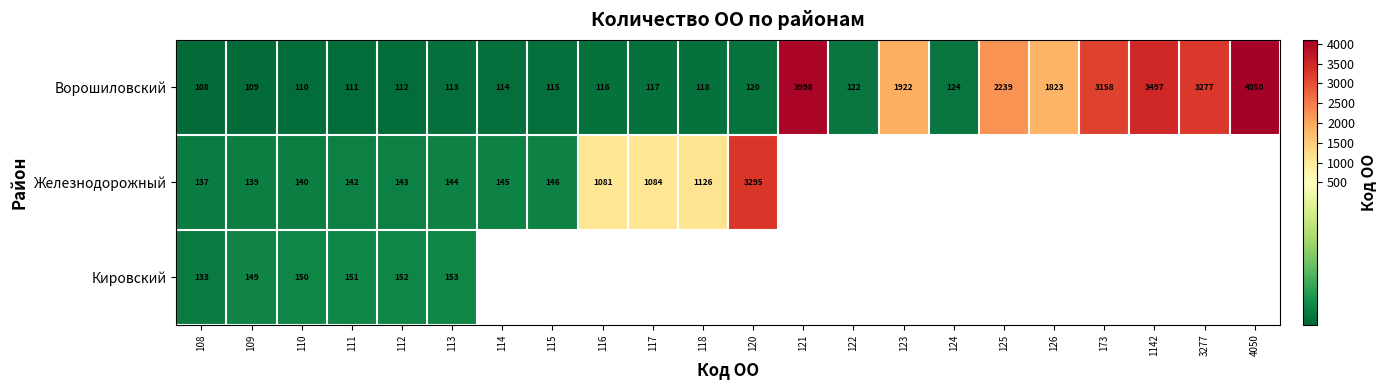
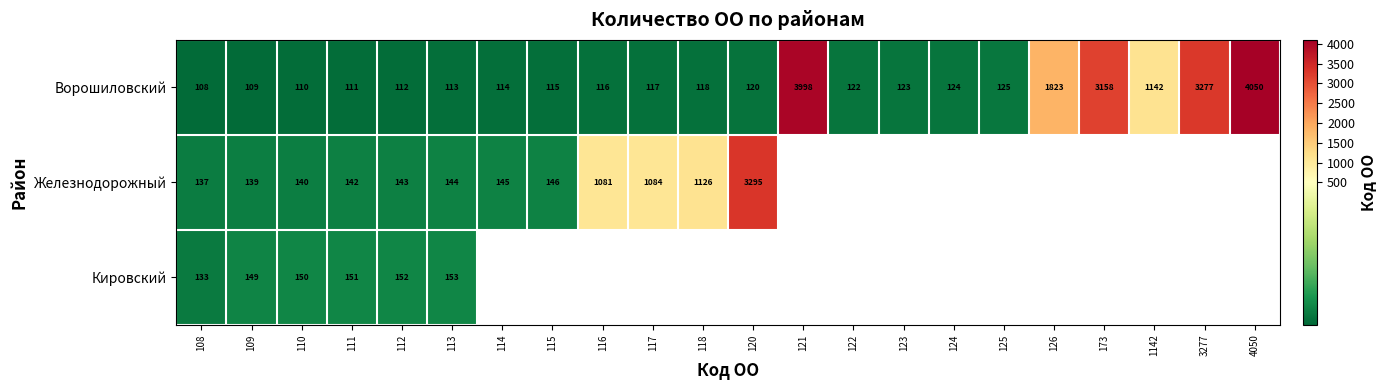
Ворошиловский, 123: 1922 -> 123
Ворошиловский, 125: 2239 -> 125
Ворошиловский, 1142: 3497 -> 1142
